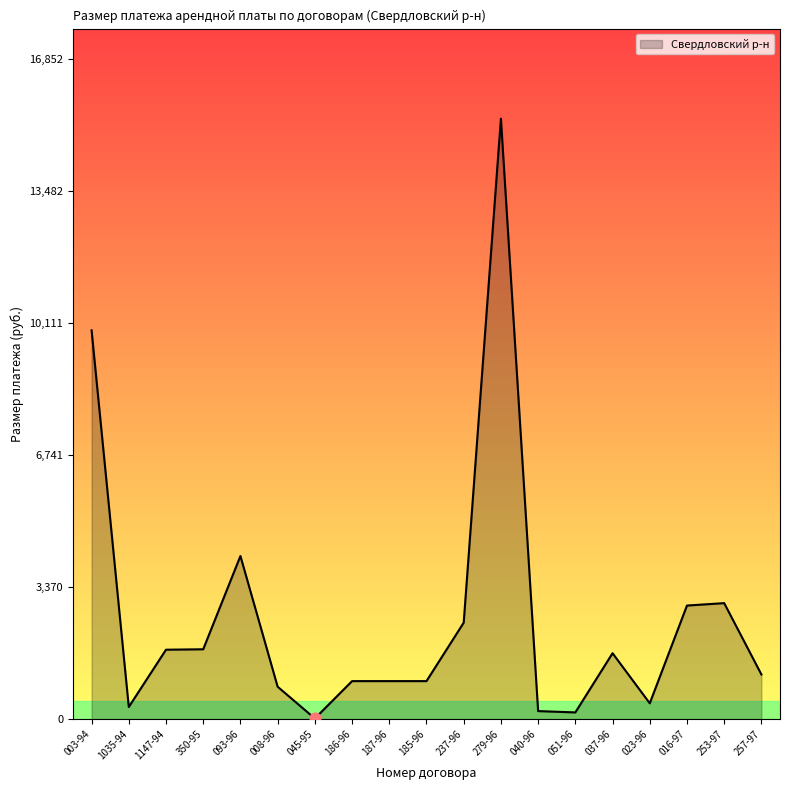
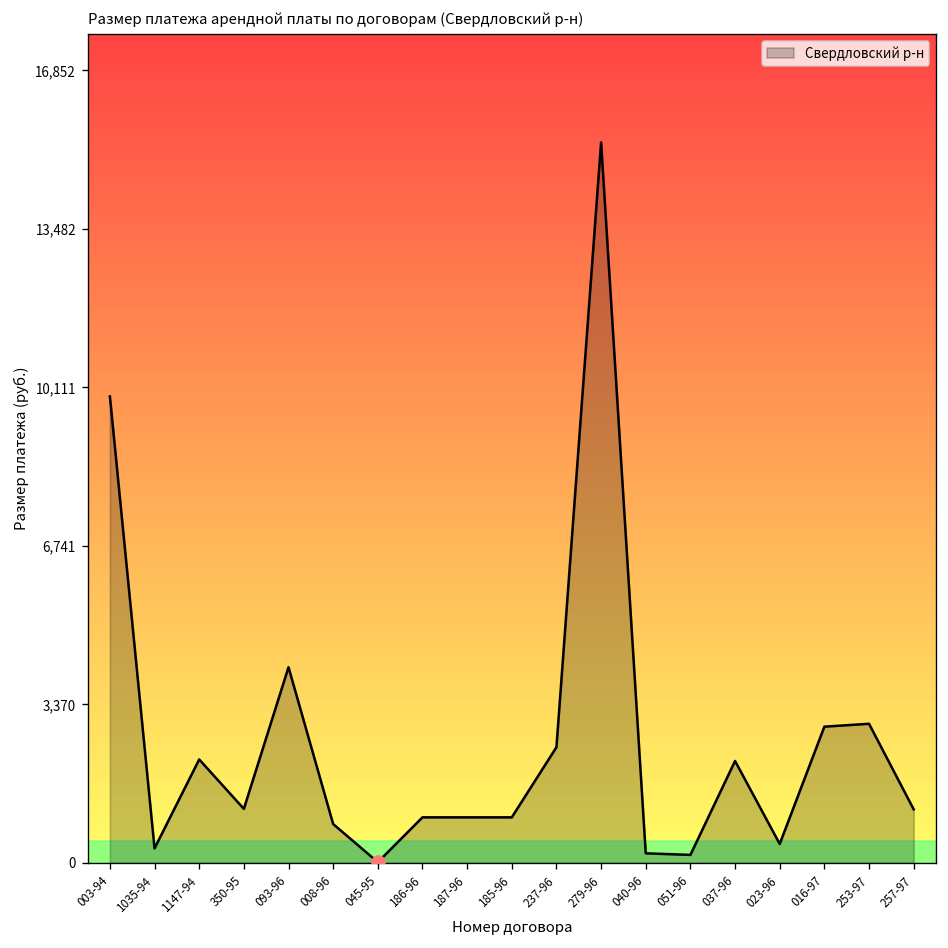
Свердловский р-н, 1147-94: 1,800 -> 2,200
Свердловский р-н, 350-95: 1,800 -> 1,100
Свердловский р-н, 037-96: 1,700 -> 2,200
